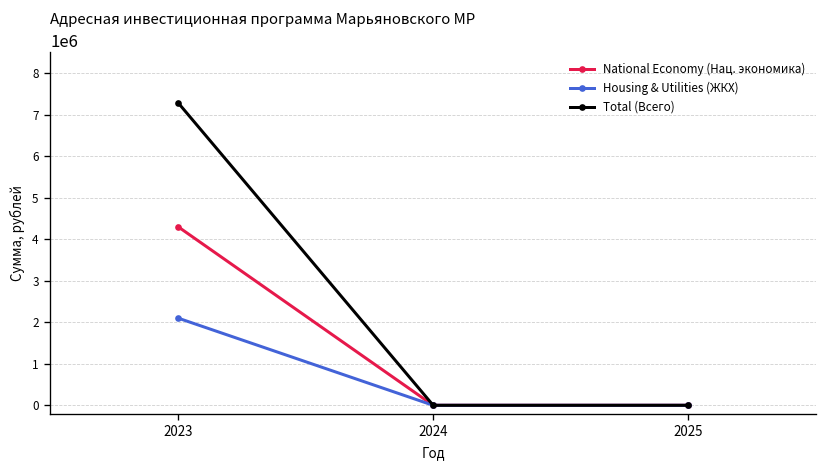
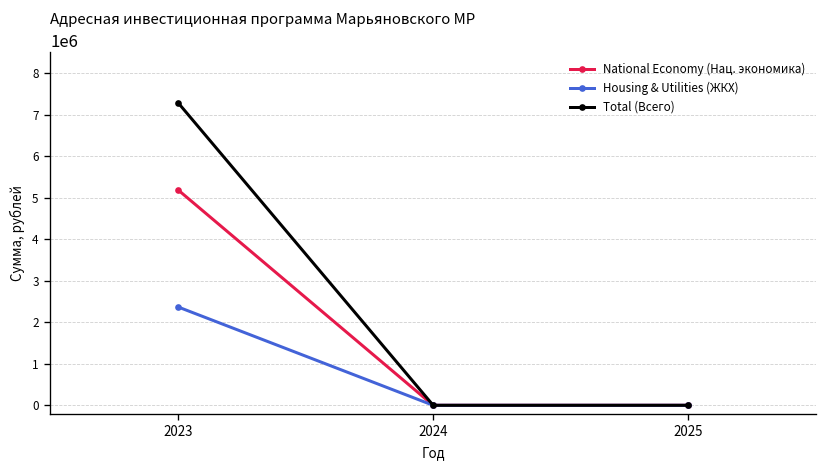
National Economy (Нац. экономика), 2023: 4300000 -> 5200000
Housing & Utilities (ЖКХ), 2023: 2100000 -> 2400000
